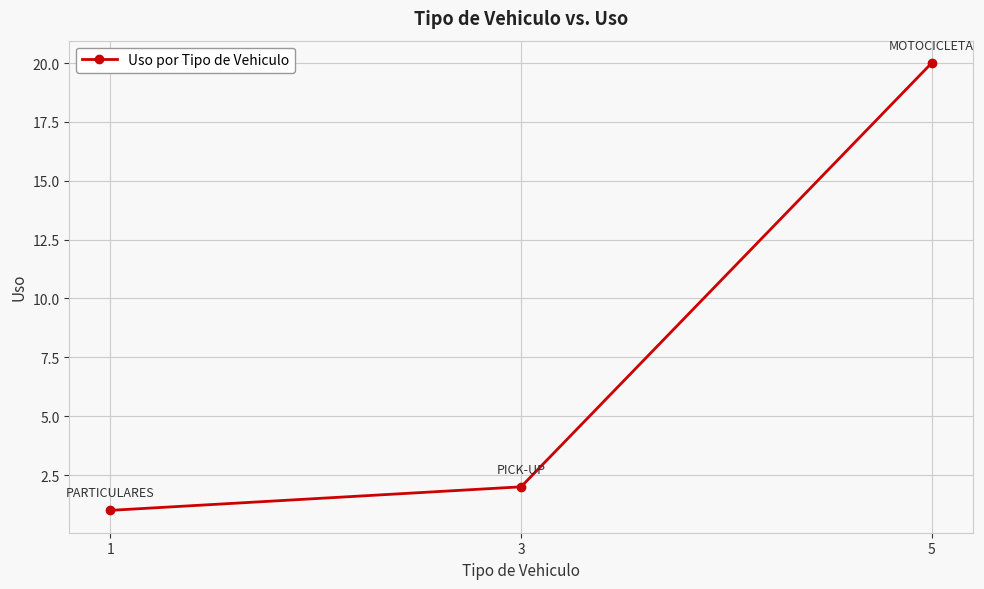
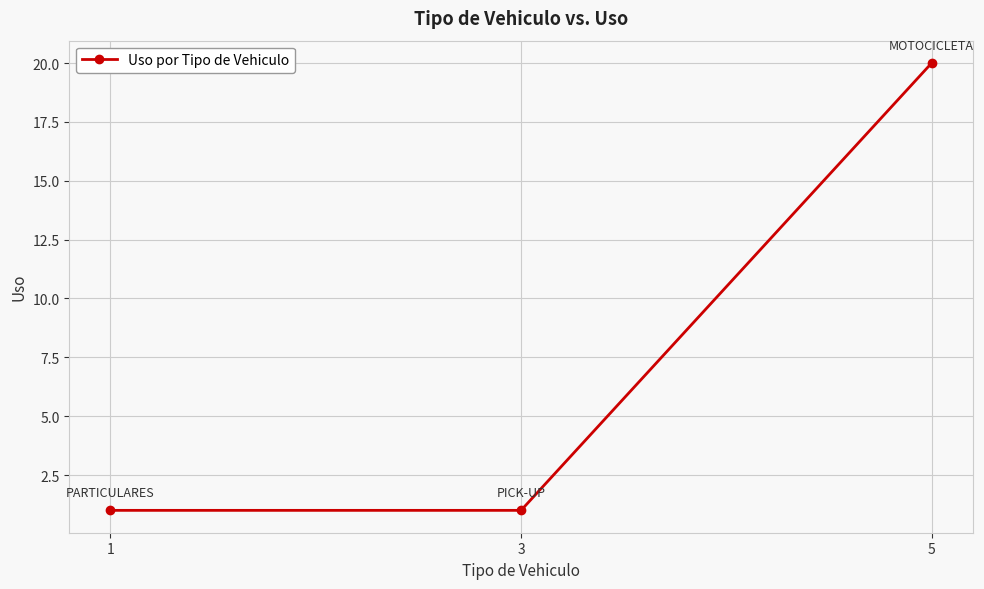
3: 2 -> 1
